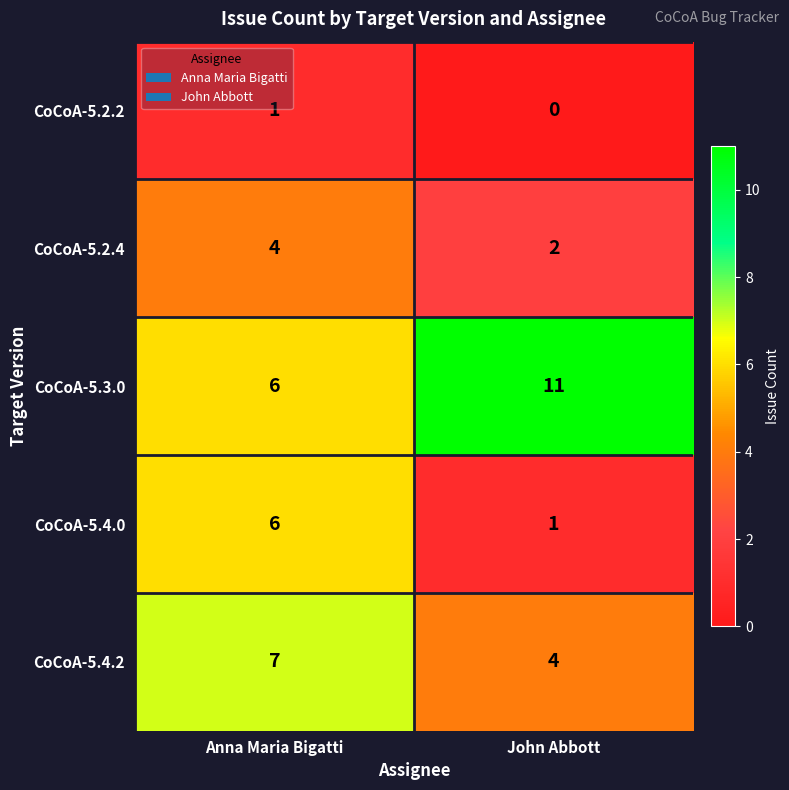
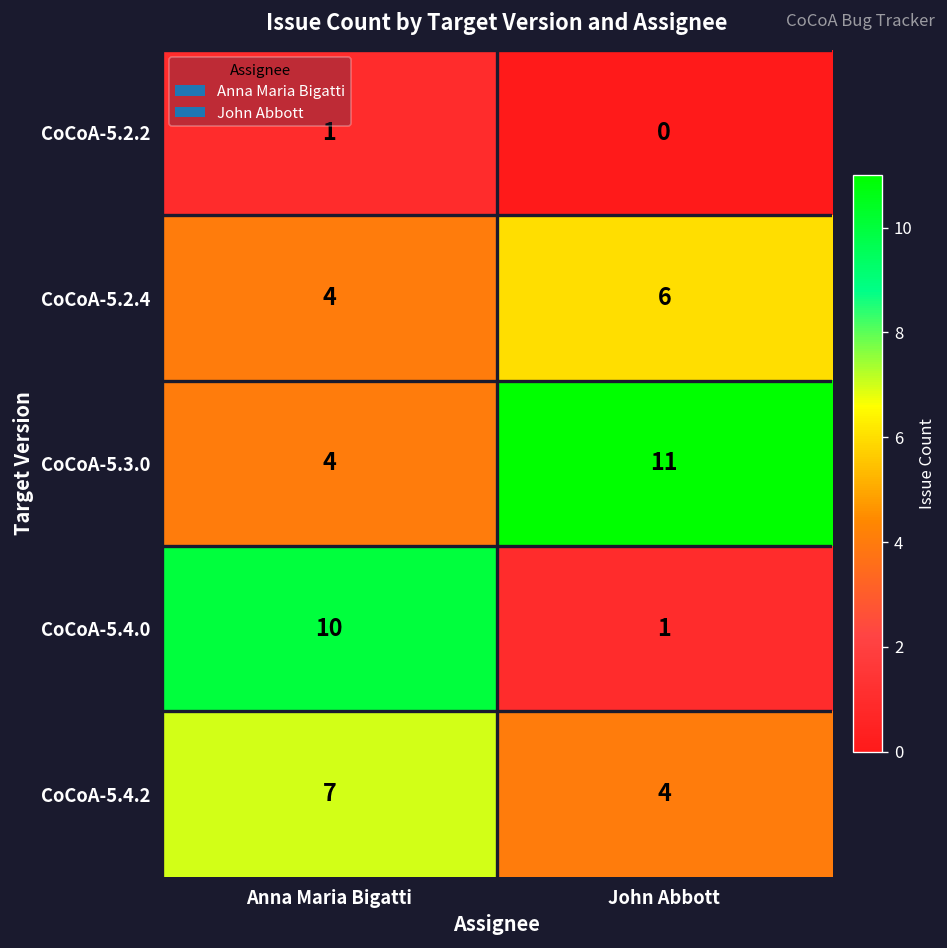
CoCoA-5.2.4, John Abbott: 2 -> 6
CoCoA-5.3.0, Anna Maria Bigatti: 6 -> 4
CoCoA-5.4.0, Anna Maria Bigatti: 6 -> 10
